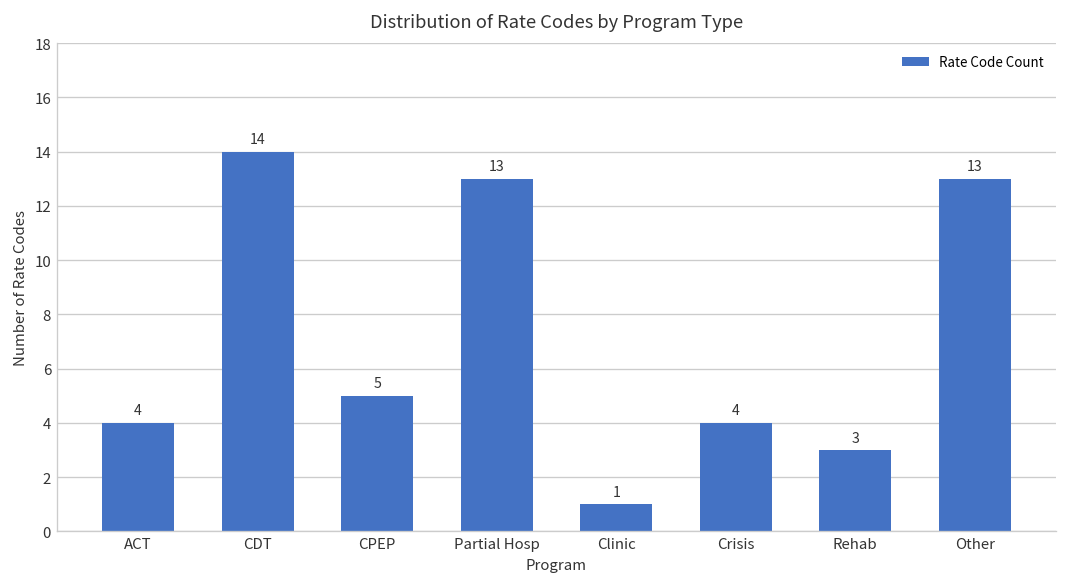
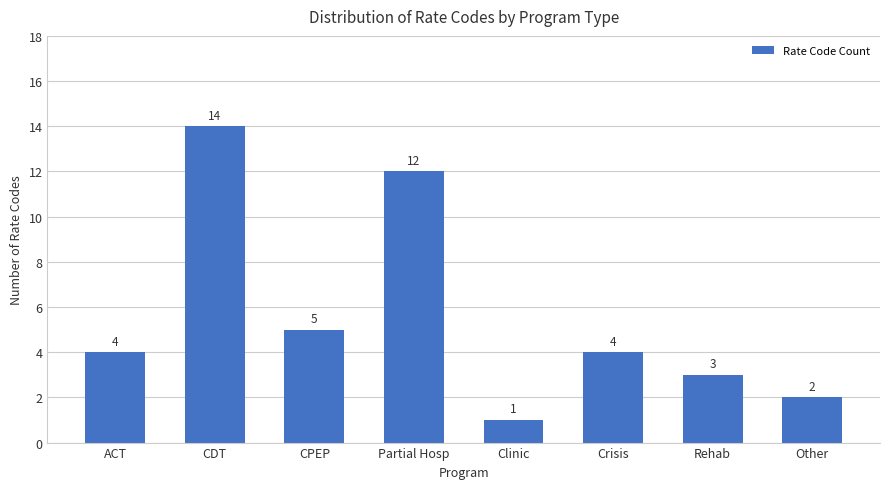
Partial Hosp: 13 -> 12
Other: 13 -> 2
